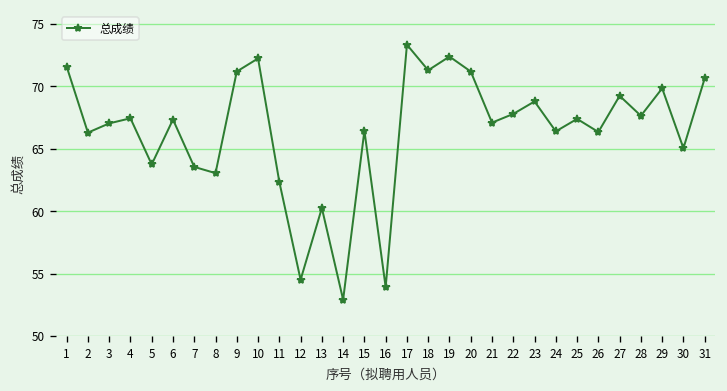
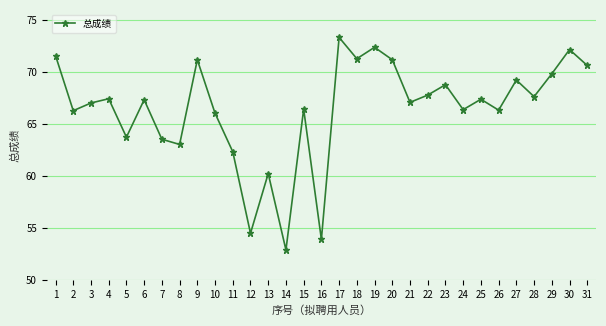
10: 72.3 -> 66.1
30: 65.1 -> 72.2
